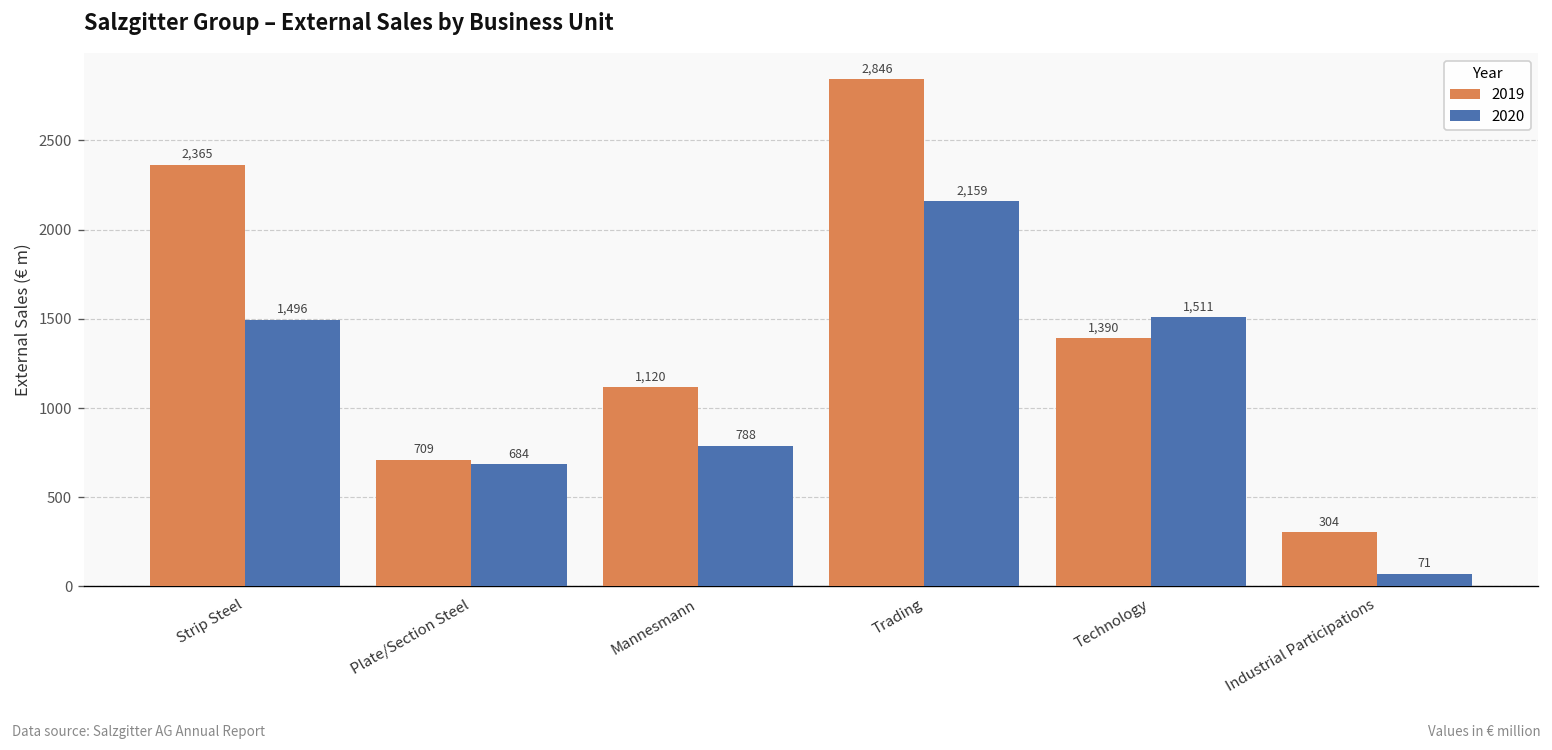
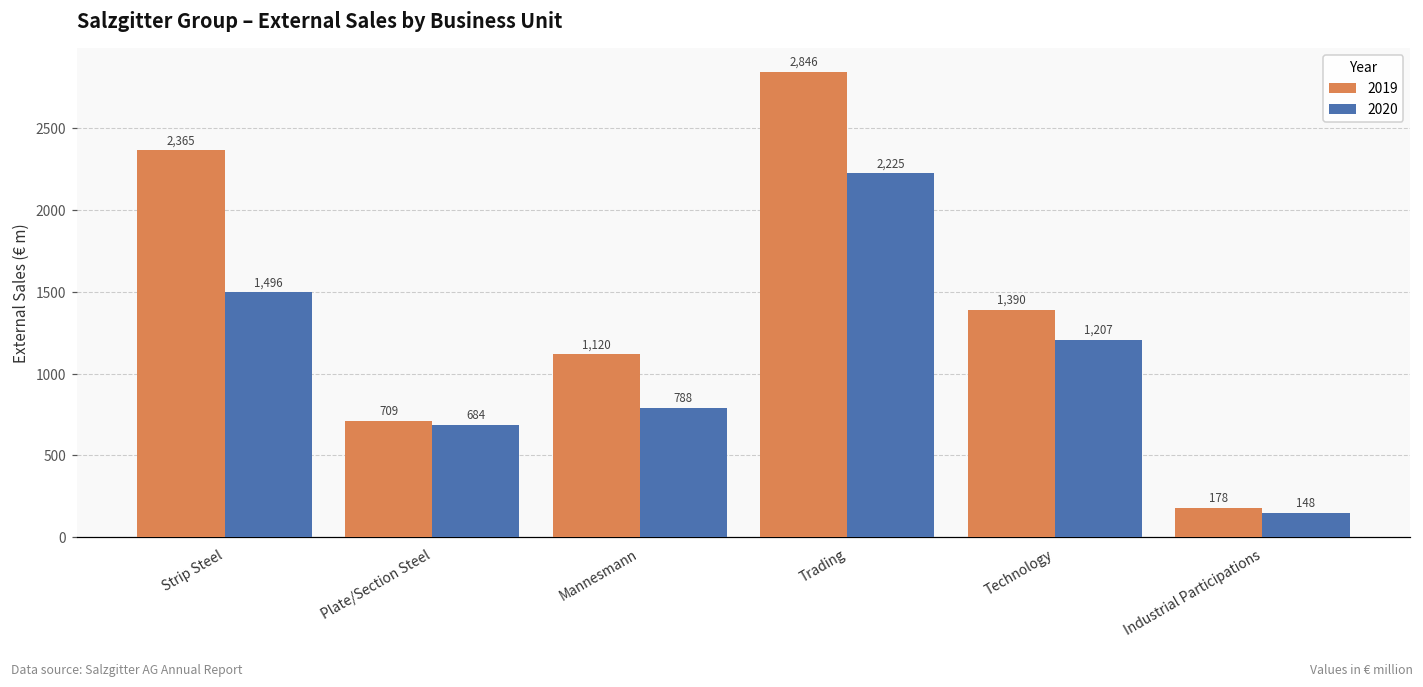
2020, Trading: 2,159 -> 2,225
2020, Technology: 1,511 -> 1,207
2019, Industrial Participations: 304 -> 178
2020, Industrial Participations: 71 -> 148
